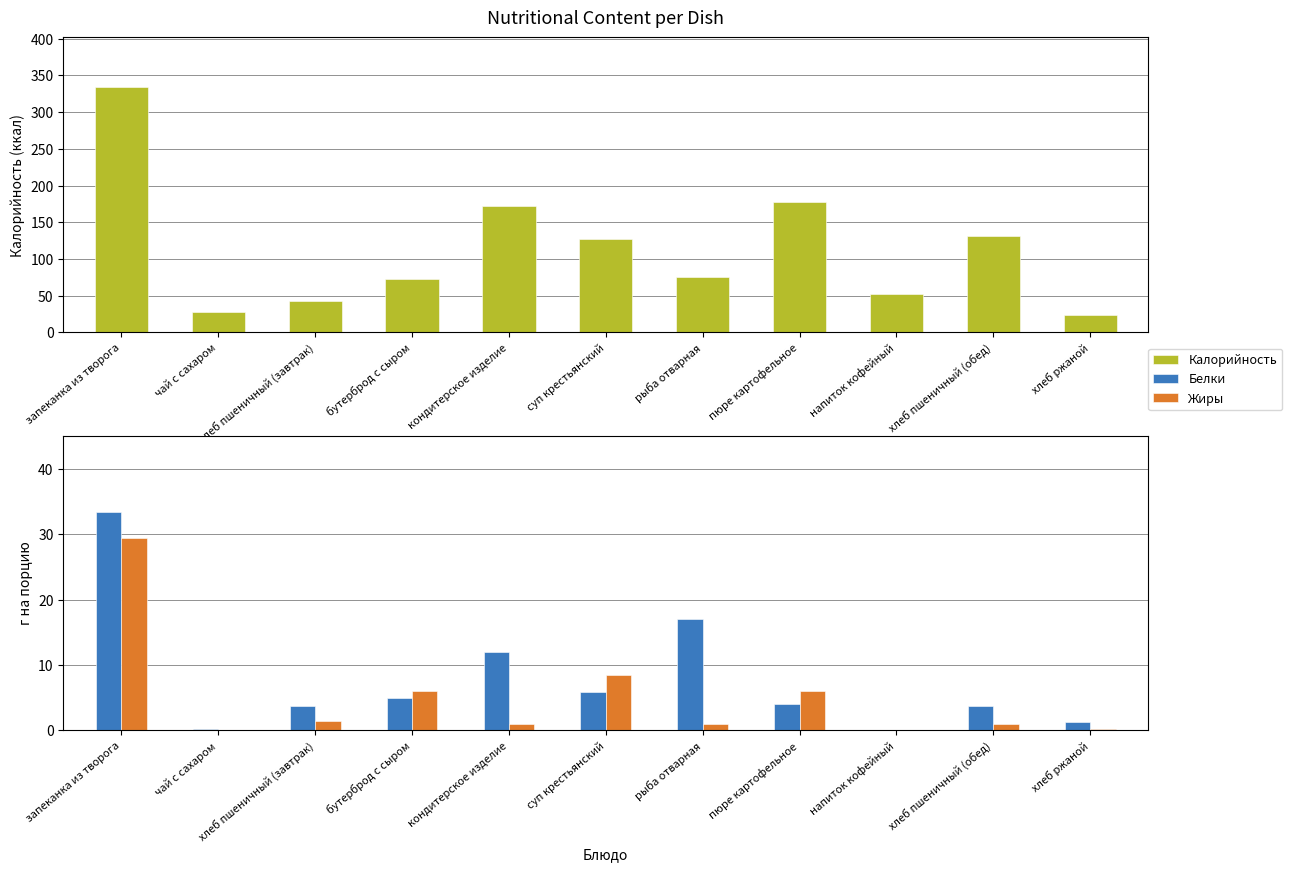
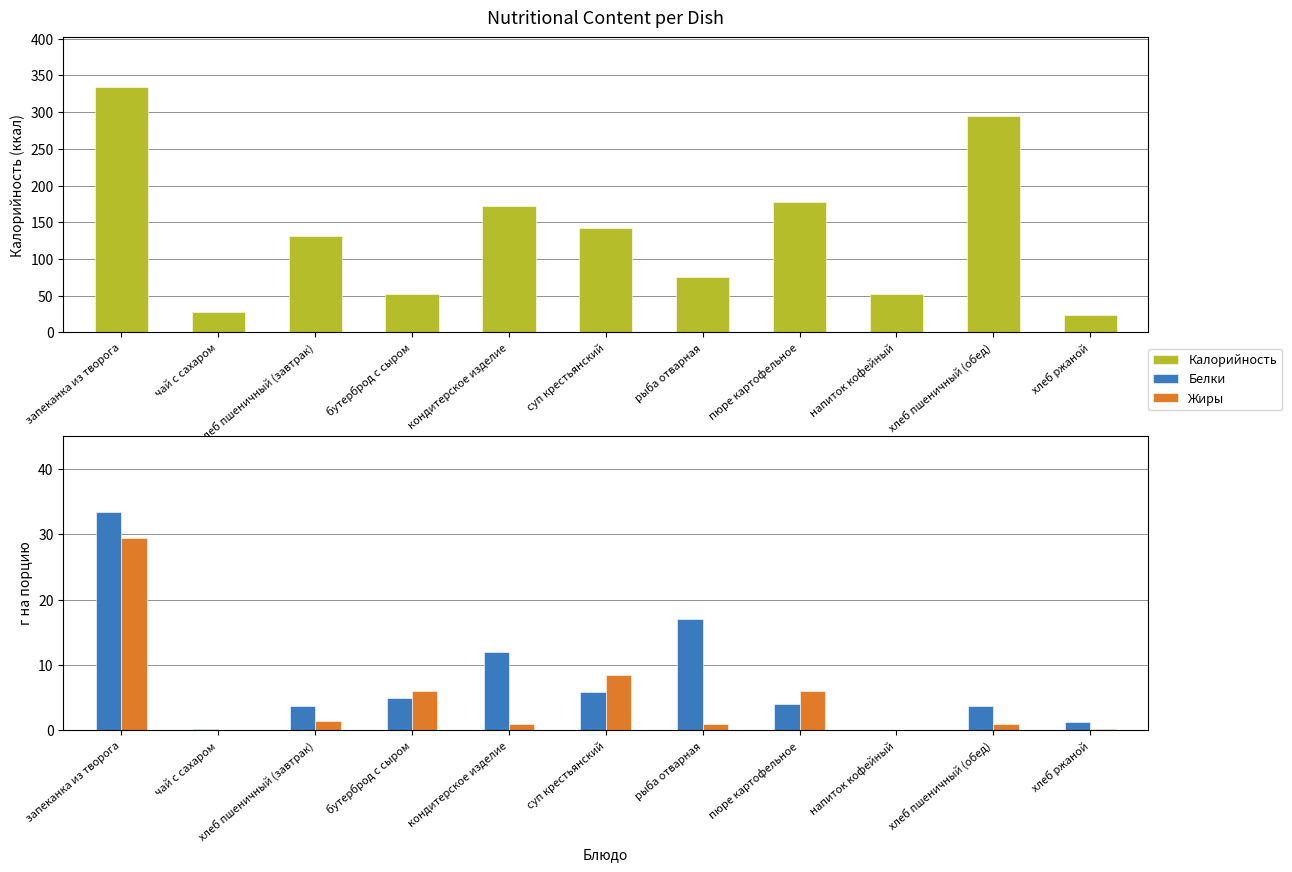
Nutritional Content per Dish, хлеб пшеничный (завтрак): 40 -> 130
Nutritional Content per Dish, бутерброд с сыром: 70 -> 50
Nutritional Content per Dish, суп крестьянский: 130 -> 140
Nutritional Content per Dish, хлеб пшеничный (обед): 130 -> 300
